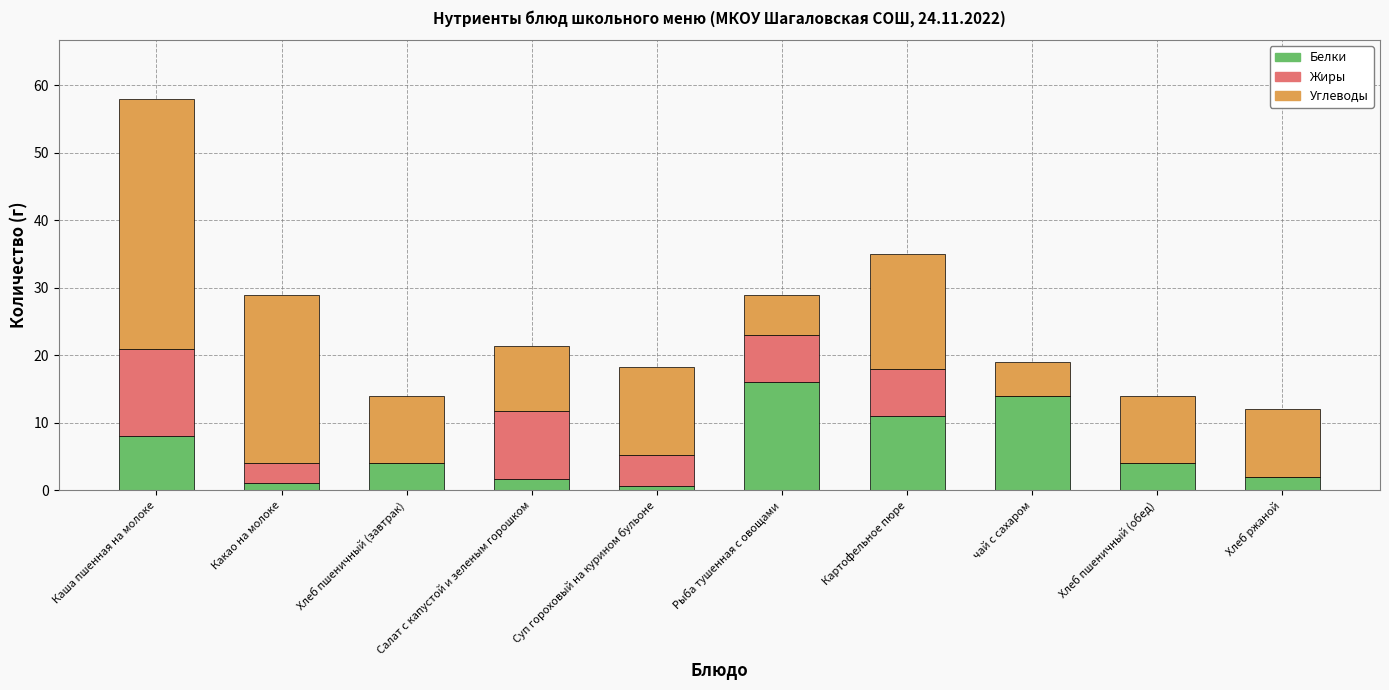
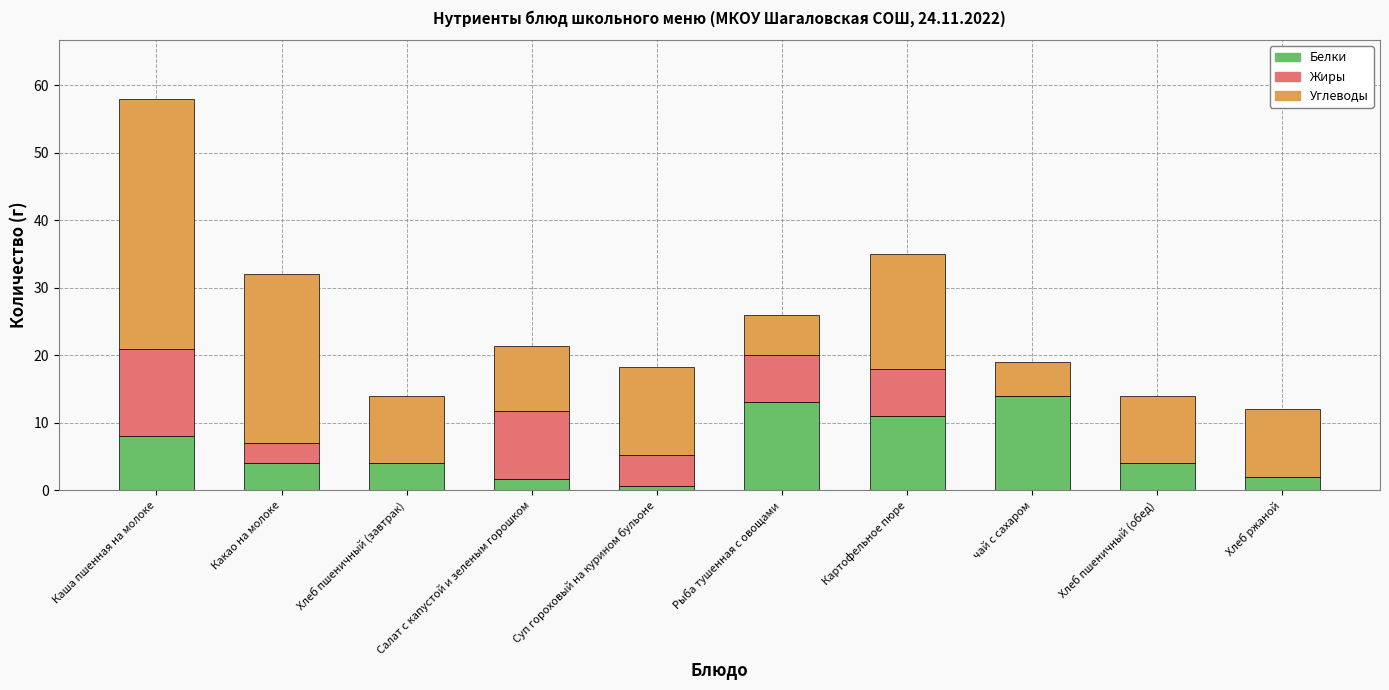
Белки, Какао на молоке: 1 -> 4
Белки, Рыба тушенная с овощами: 16 -> 13
